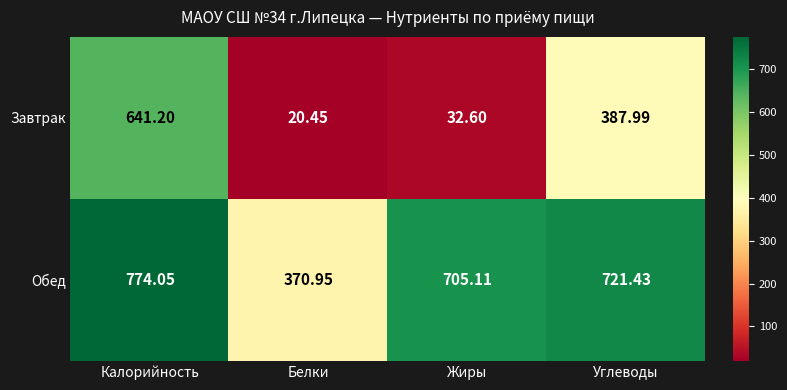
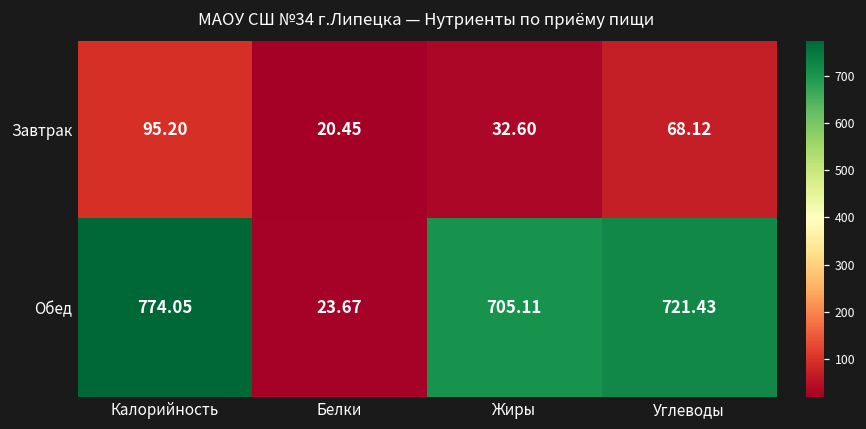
Завтрак, Калорийность: 641.20 -> 95.20
Завтрак, Углеводы: 387.99 -> 68.12
Обед, Белки: 370.95 -> 23.67
